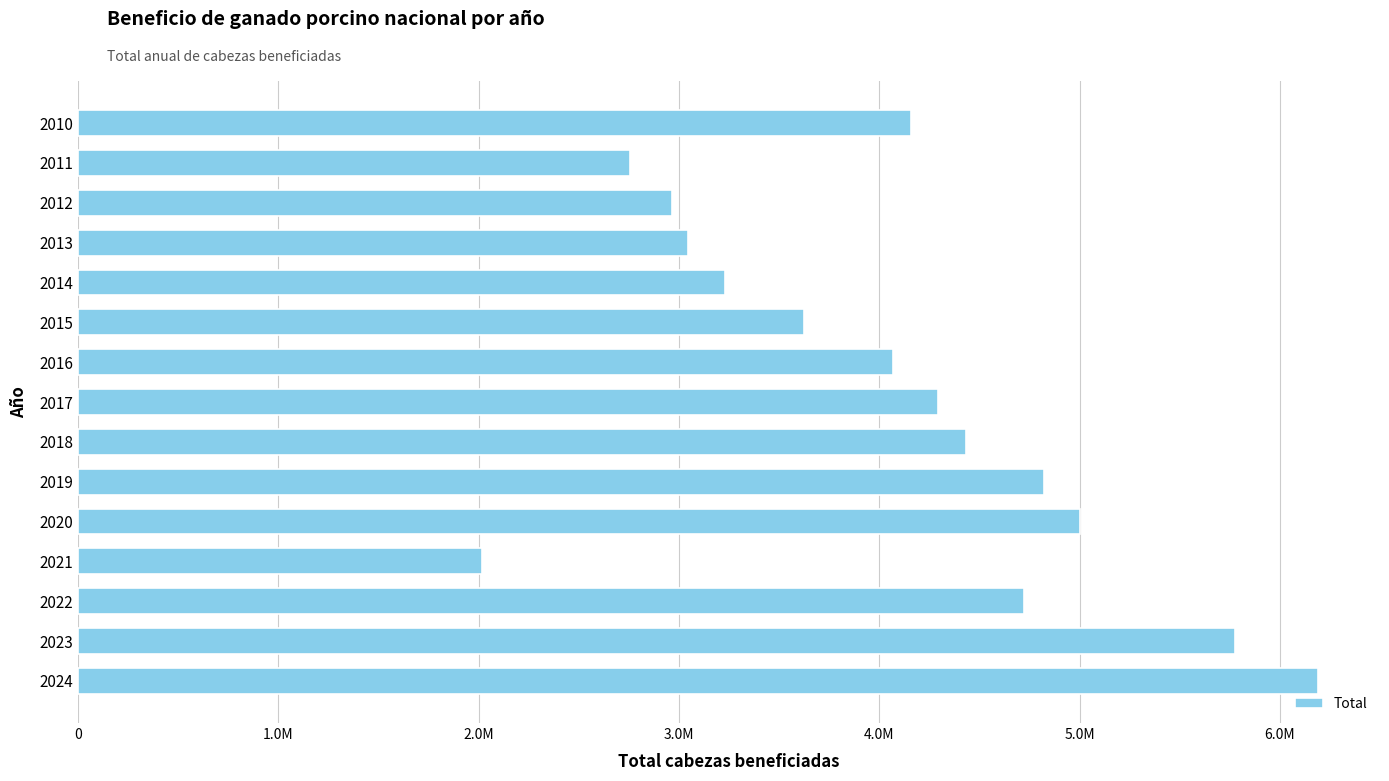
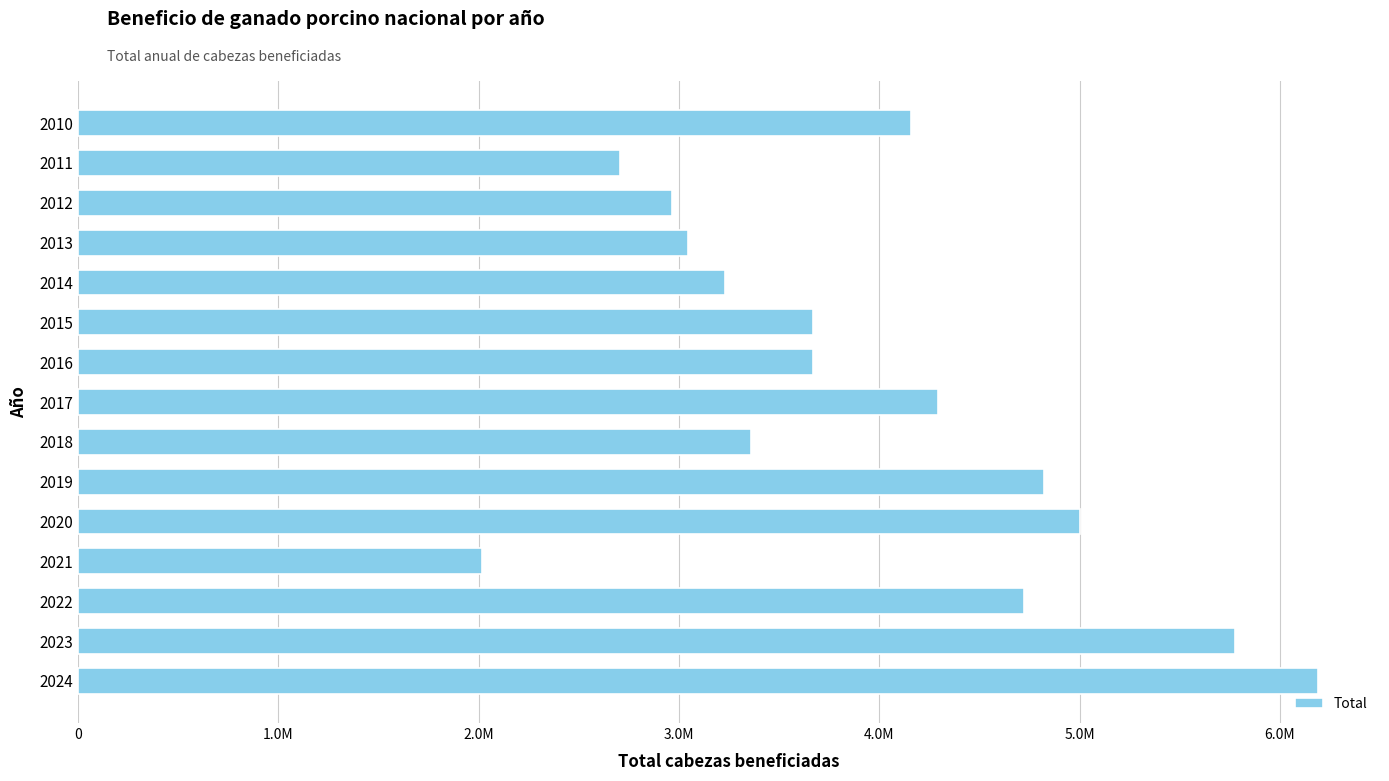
2011: 2760000 -> 2700000
2015: 3620000 -> 3670000
2016: 4070000 -> 3670000
2018: 4430000 -> 3360000
